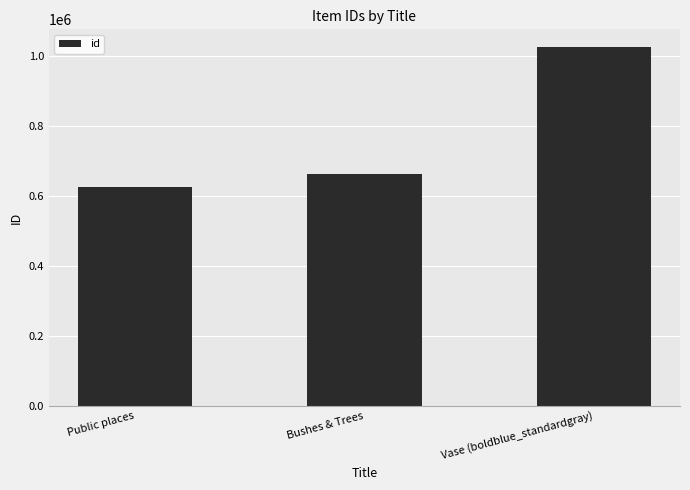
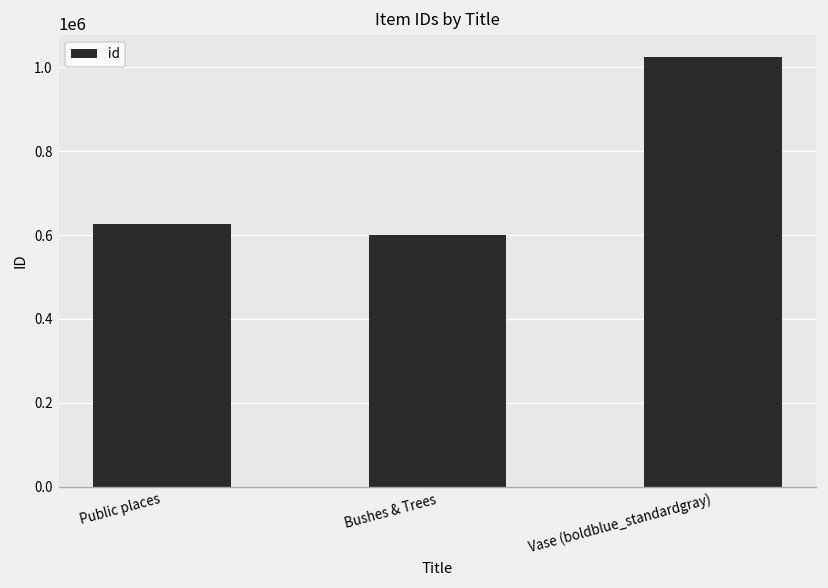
Bushes & Trees: 660000 -> 600000
